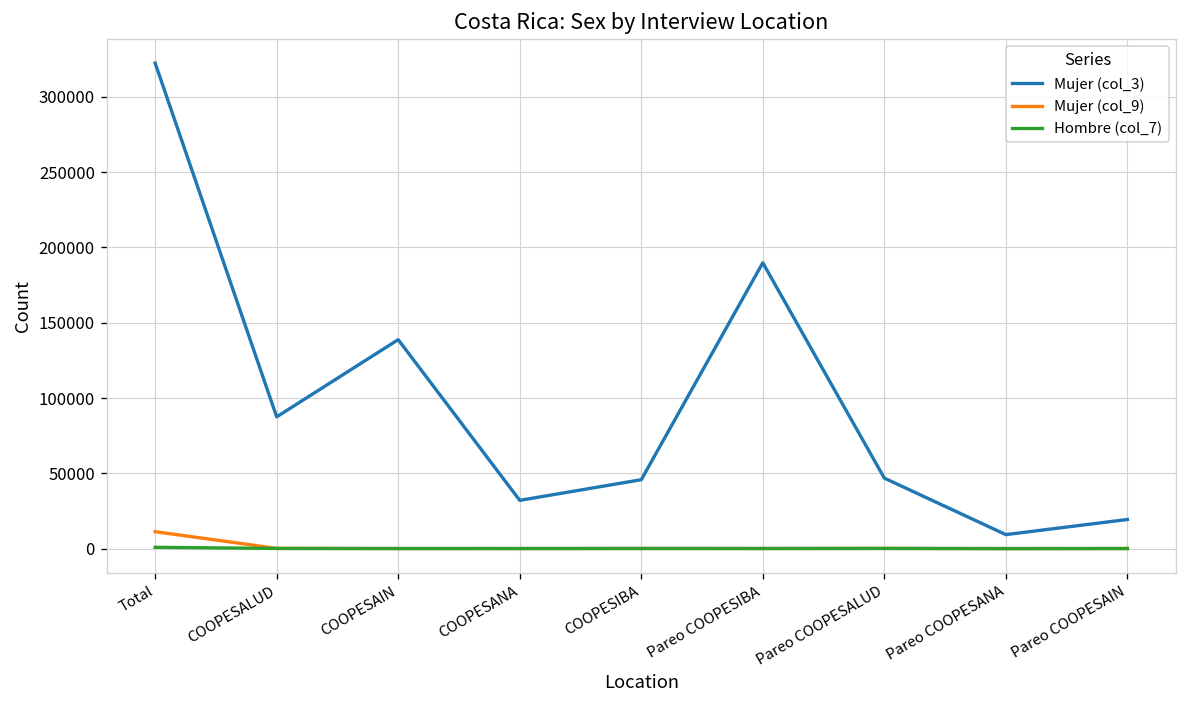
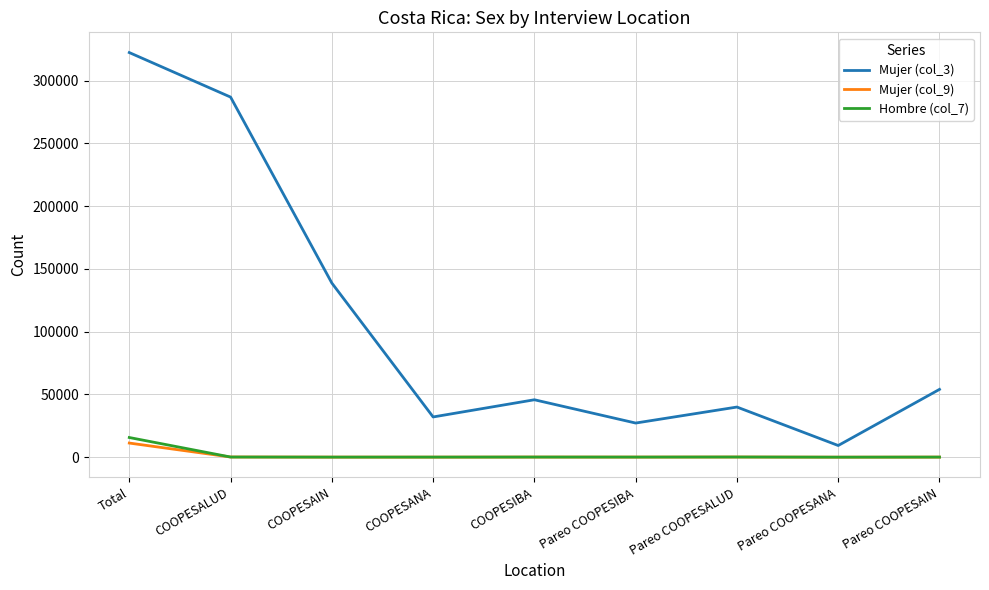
Hombre (col_7), Total: 1000 -> 16000
Mujer (col_3), COOPESALUD: 87000 -> 287000
Mujer (col_3), Pareo COOPESIBA: 190000 -> 27000
Mujer (col_3), Pareo COOPESALUD: 47000 -> 40000
Mujer (col_3), Pareo COOPESAIN: 19000 -> 54000
